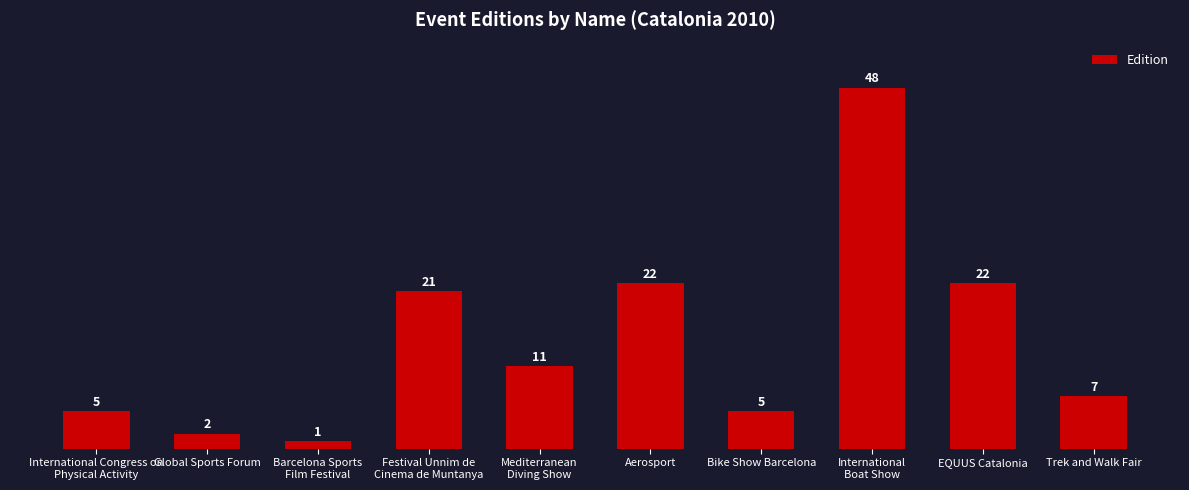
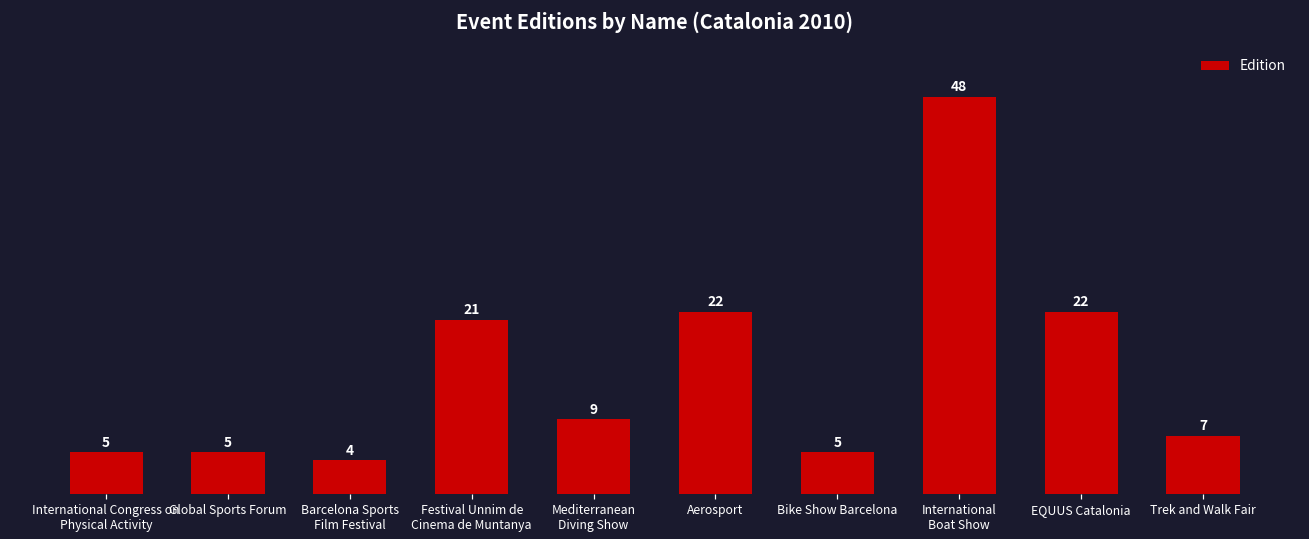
Global Sports Forum: 2 -> 5
Barcelona Sports Film Festival: 1 -> 4
Mediterranean Diving Show: 11 -> 9
